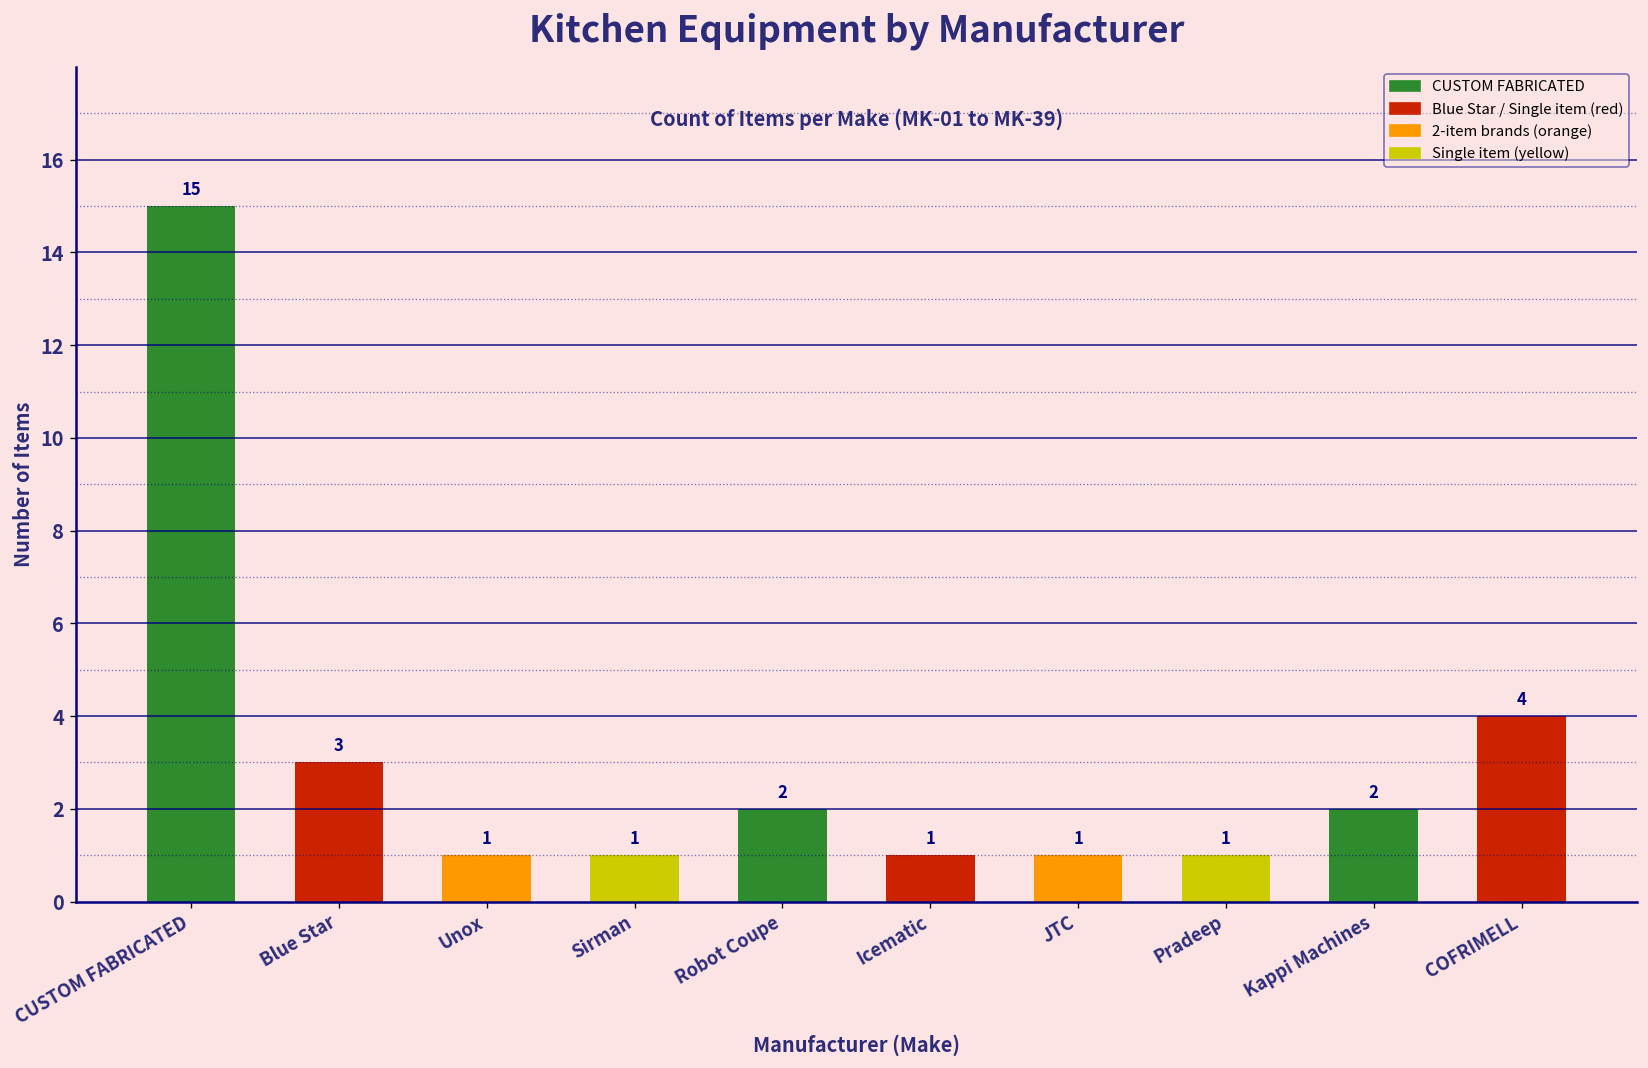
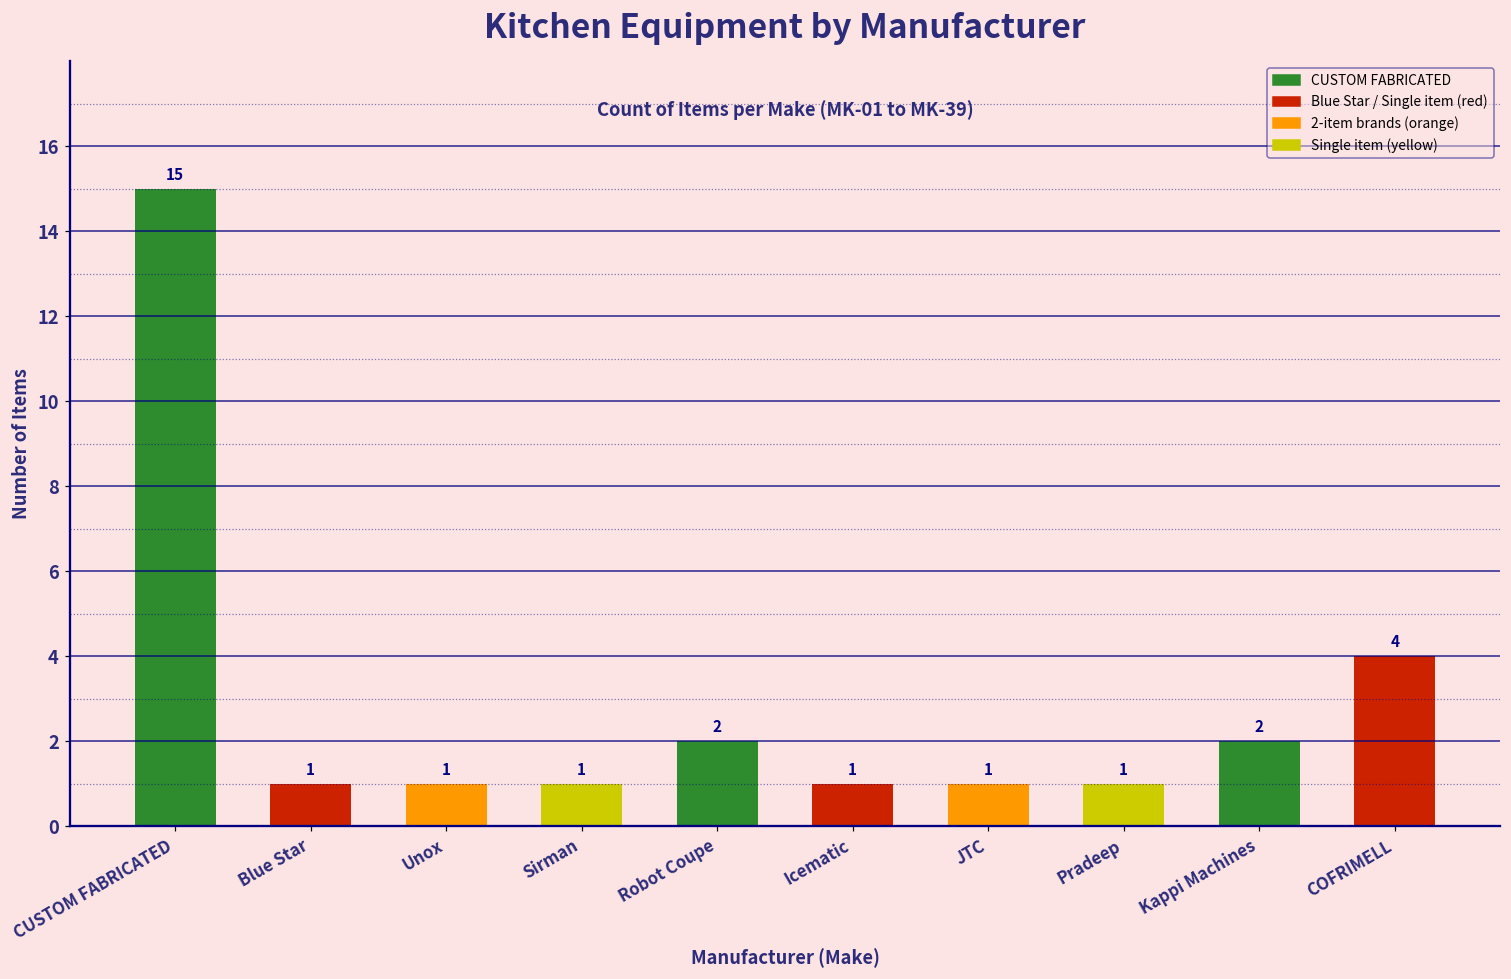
Blue Star: 3 -> 1
